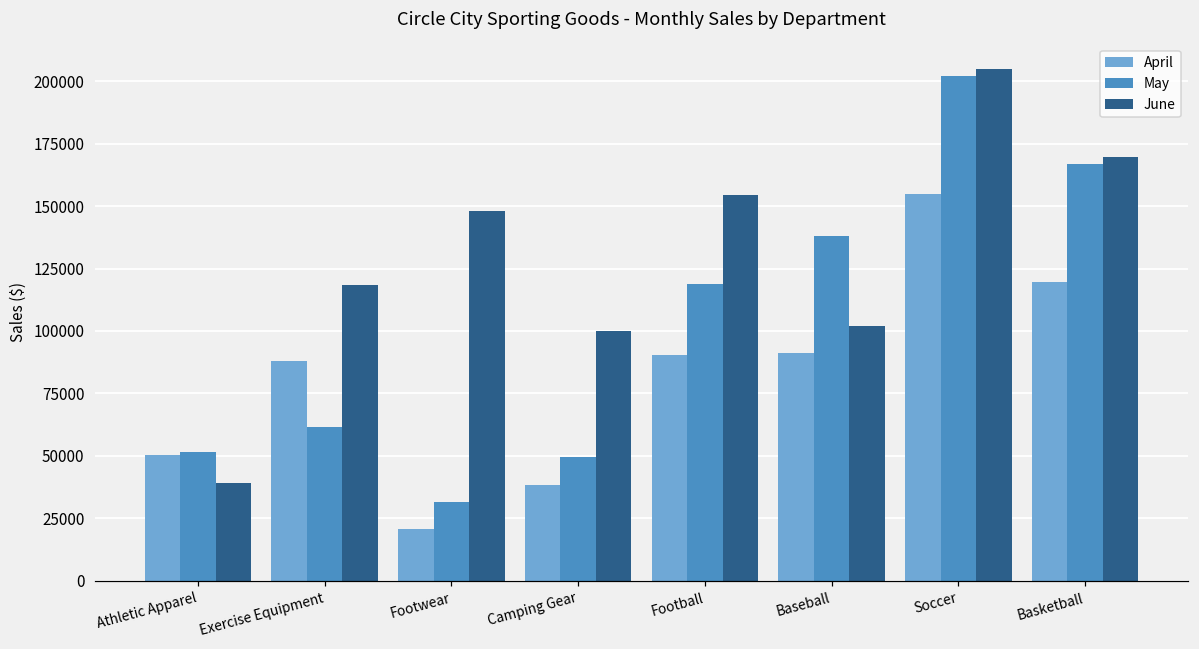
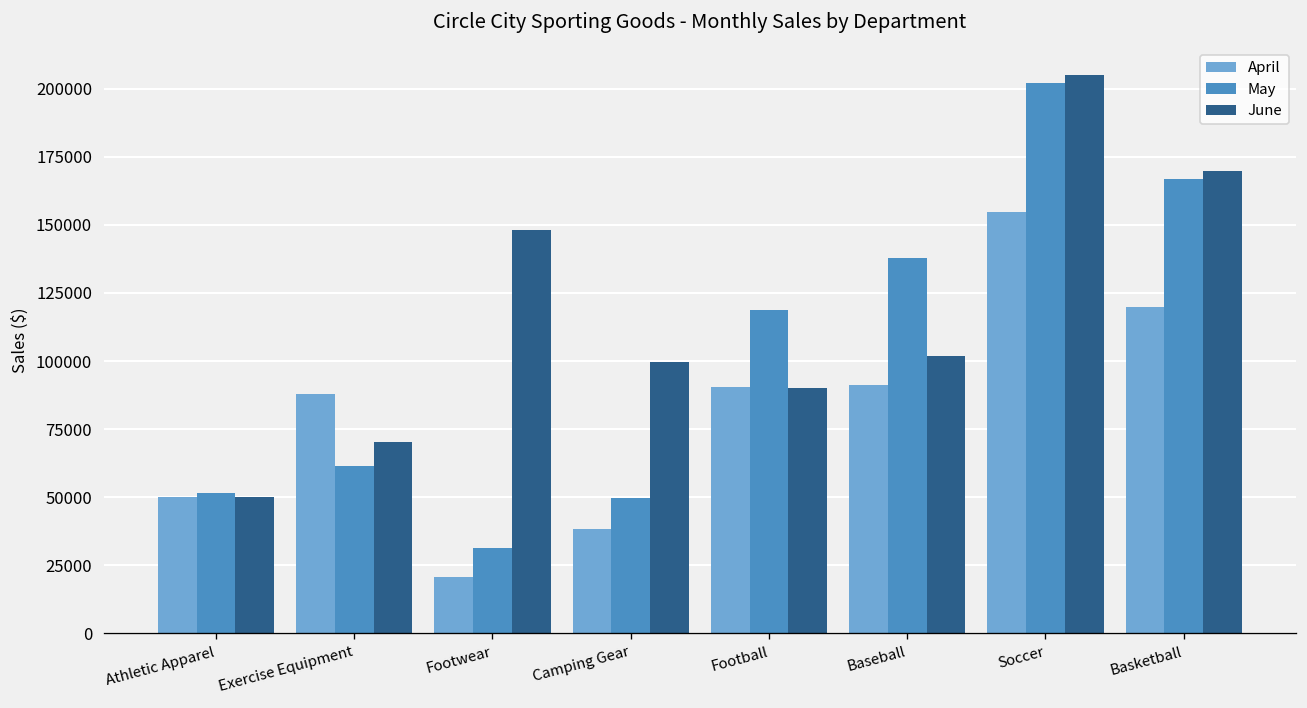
June, Athletic Apparel: 39000 -> 50000
June, Exercise Equipment: 119000 -> 70000
June, Football: 154000 -> 90000
